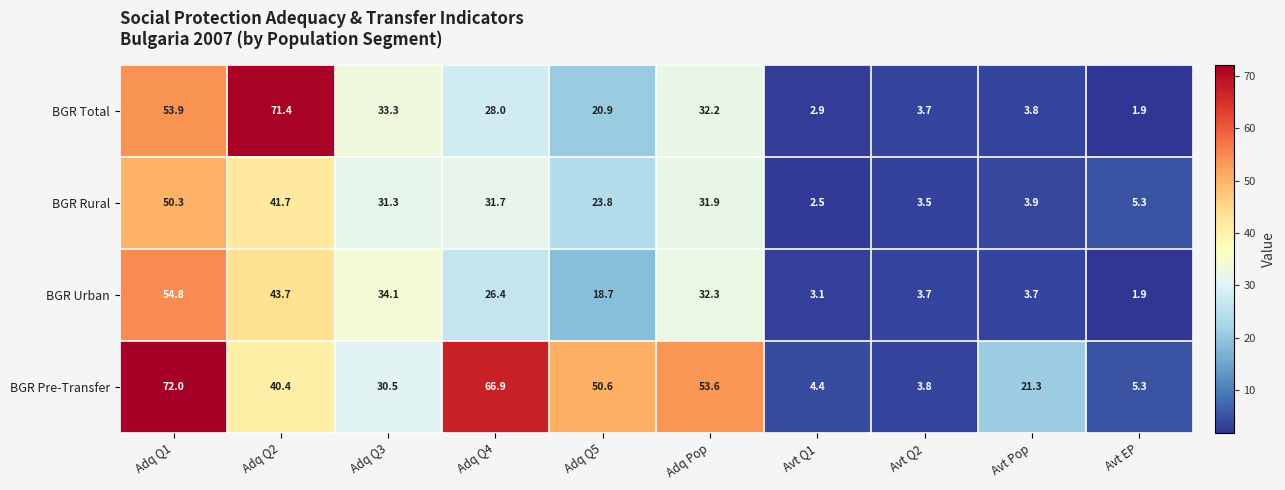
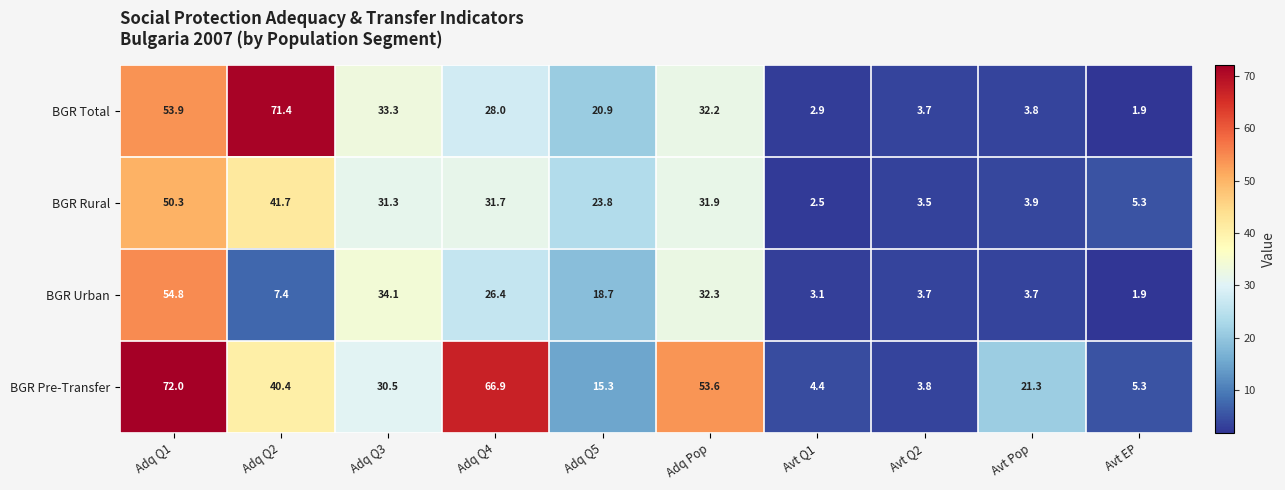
BGR Urban, Adq Q2: 43.7 -> 7.4
BGR Pre-Transfer, Adq Q5: 50.6 -> 15.3
